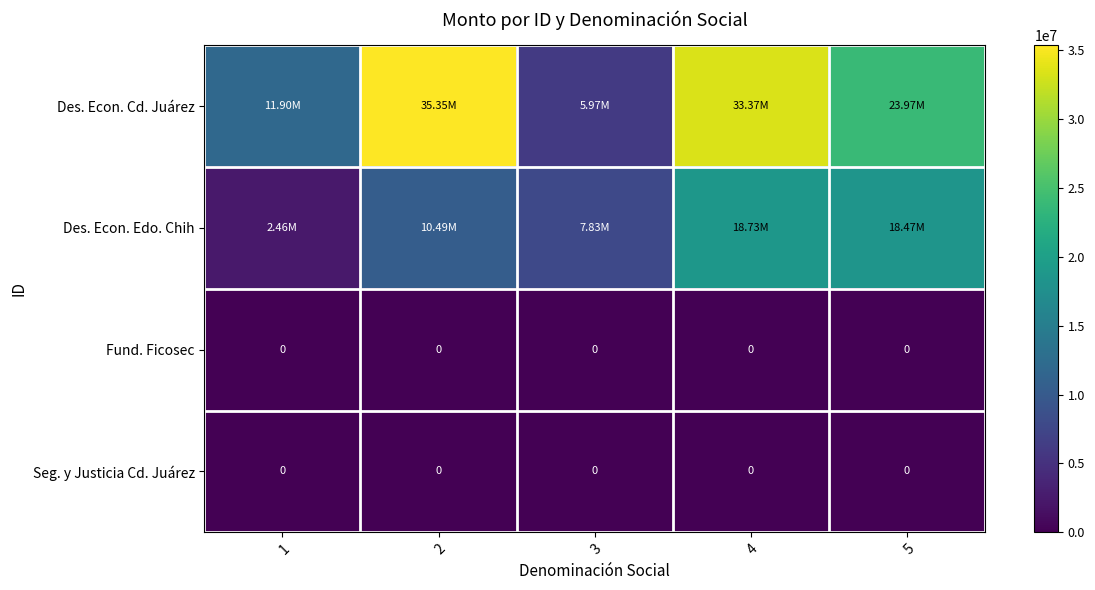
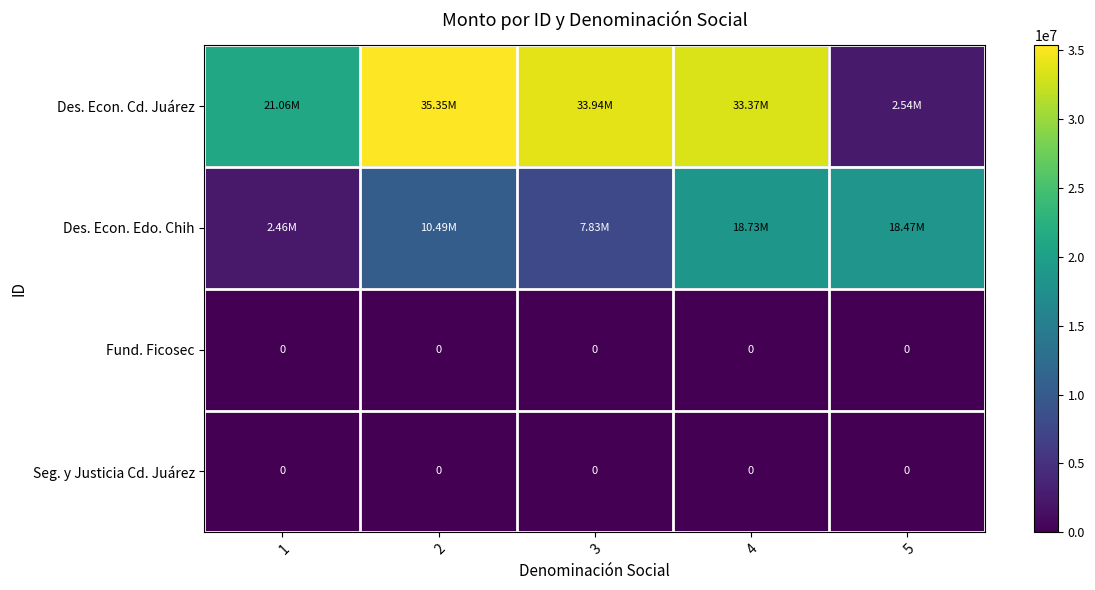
Des. Econ. Cd. Juárez, 1: 11.90M -> 21.06M
Des. Econ. Cd. Juárez, 3: 5.97M -> 33.94M
Des. Econ. Cd. Juárez, 5: 23.97M -> 2.54M
